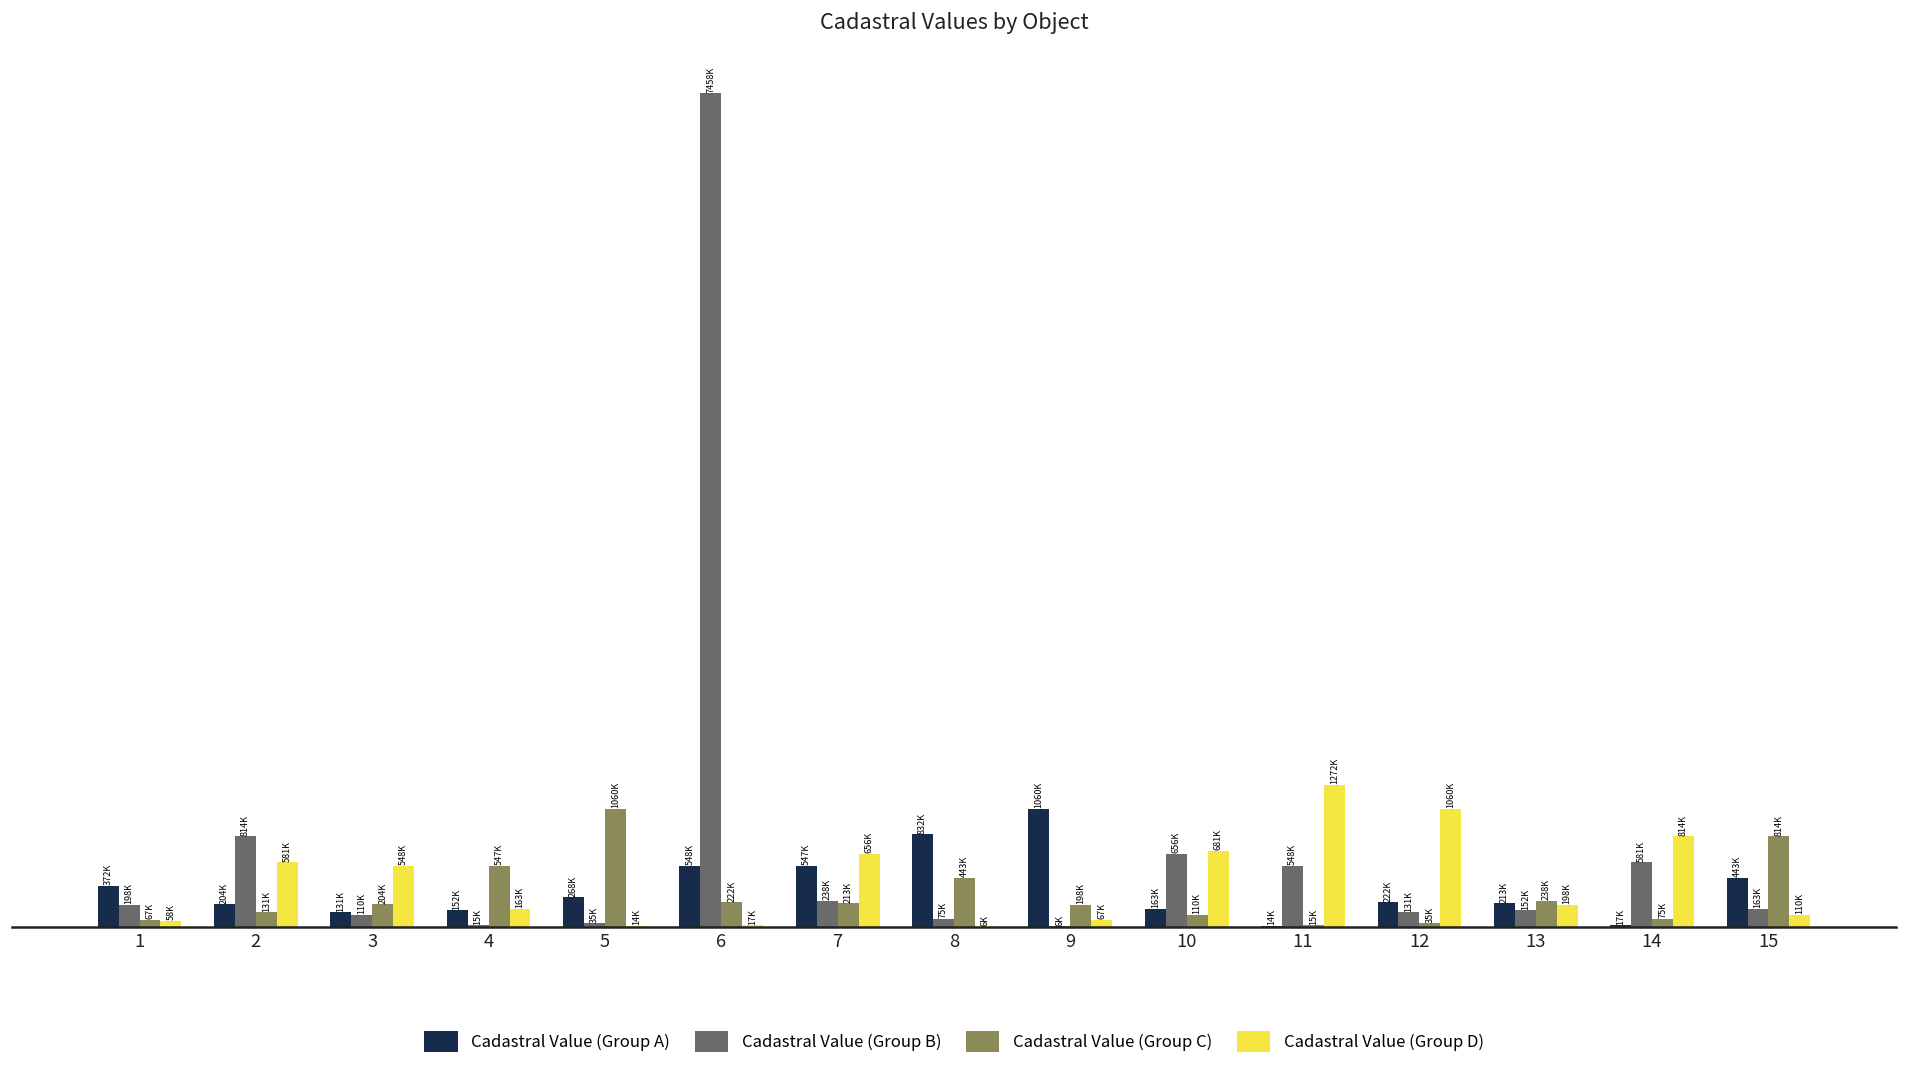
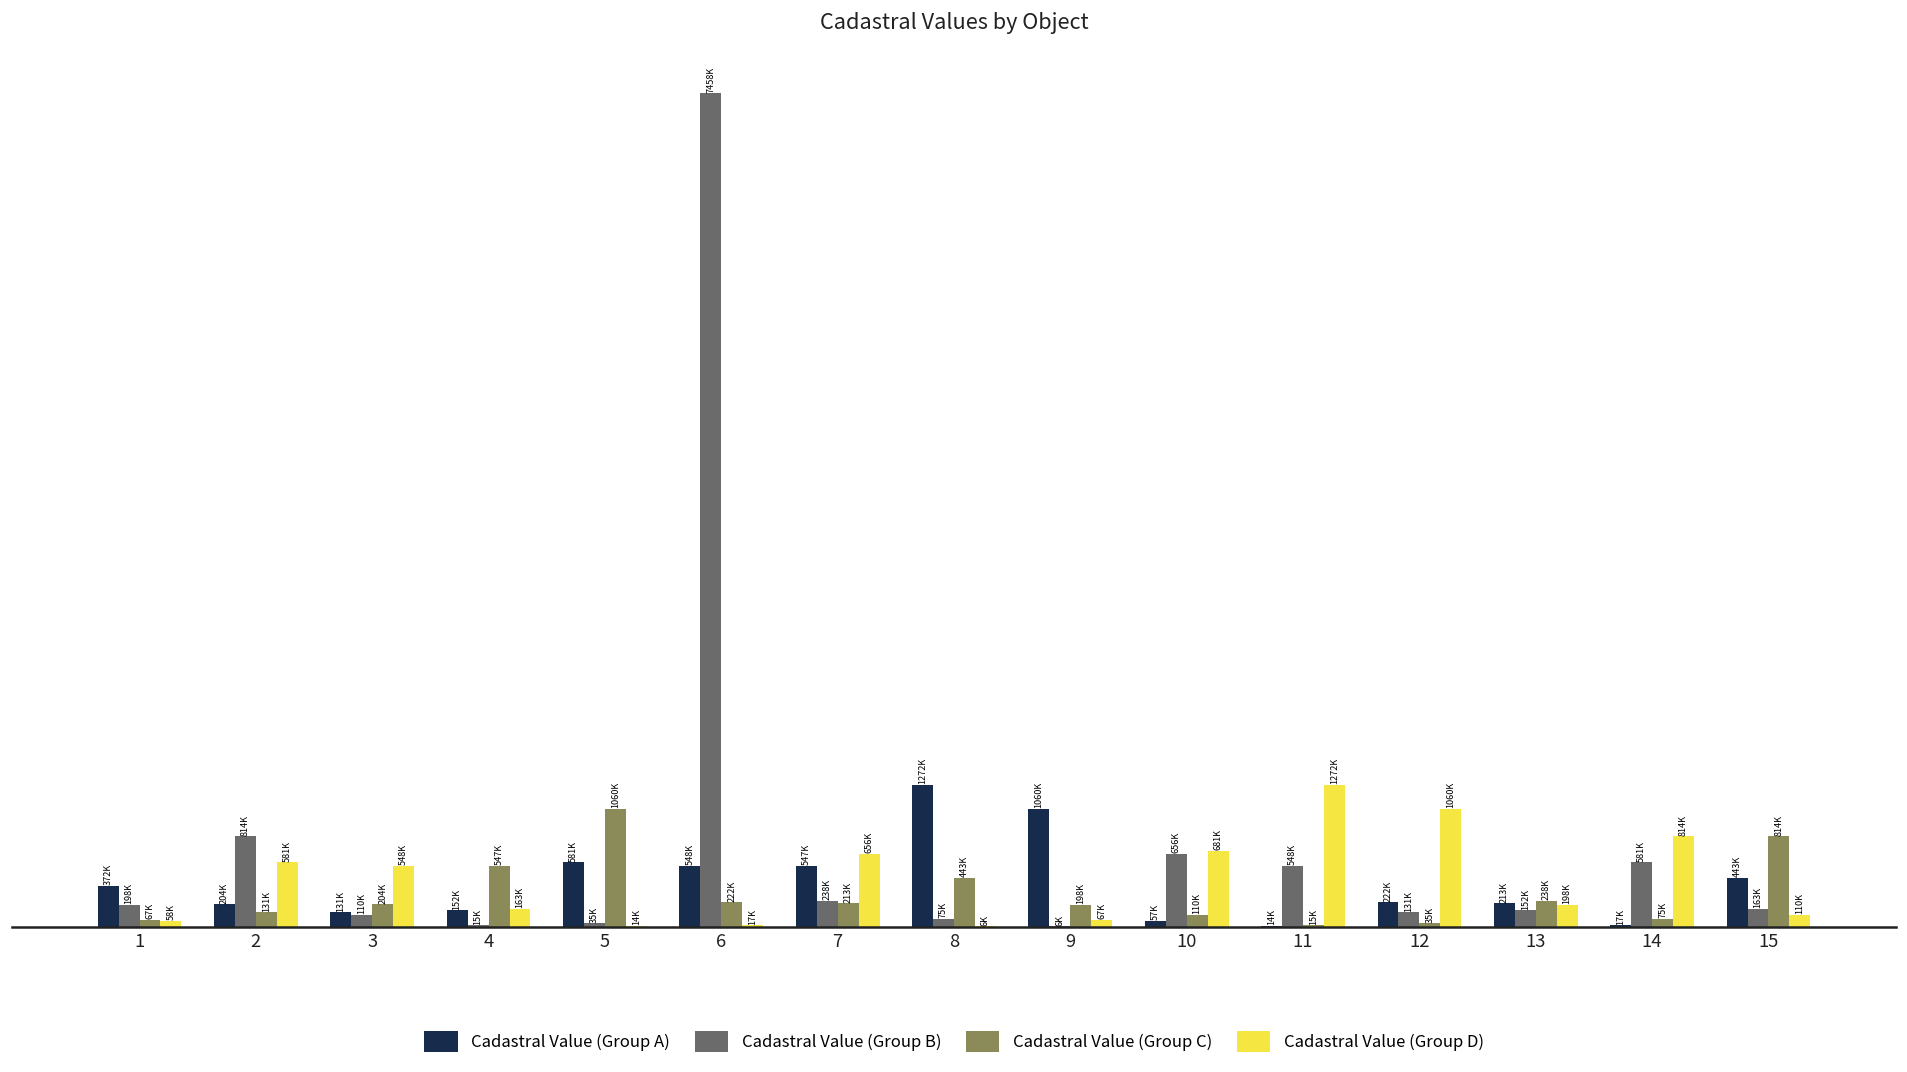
Cadastral Value (Group A), 5: 268K -> 581K
Cadastral Value (Group A), 8: 832K -> 1272K
Cadastral Value (Group A), 10: 163K -> 57K
